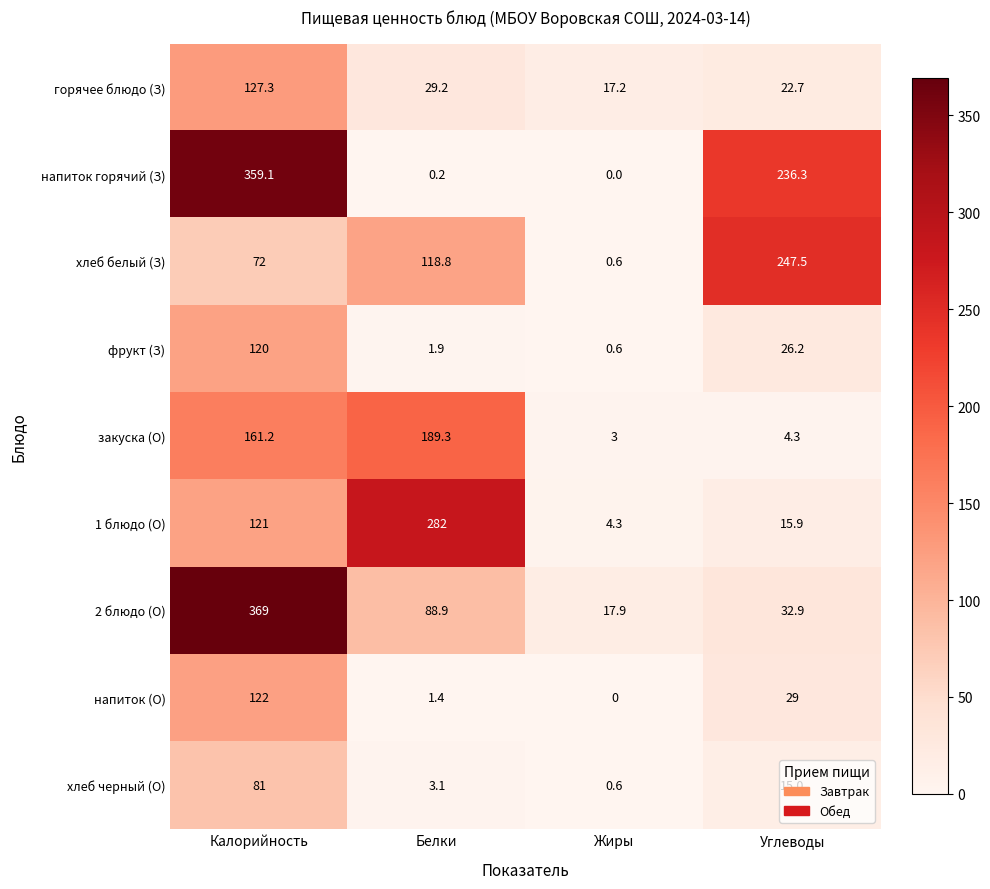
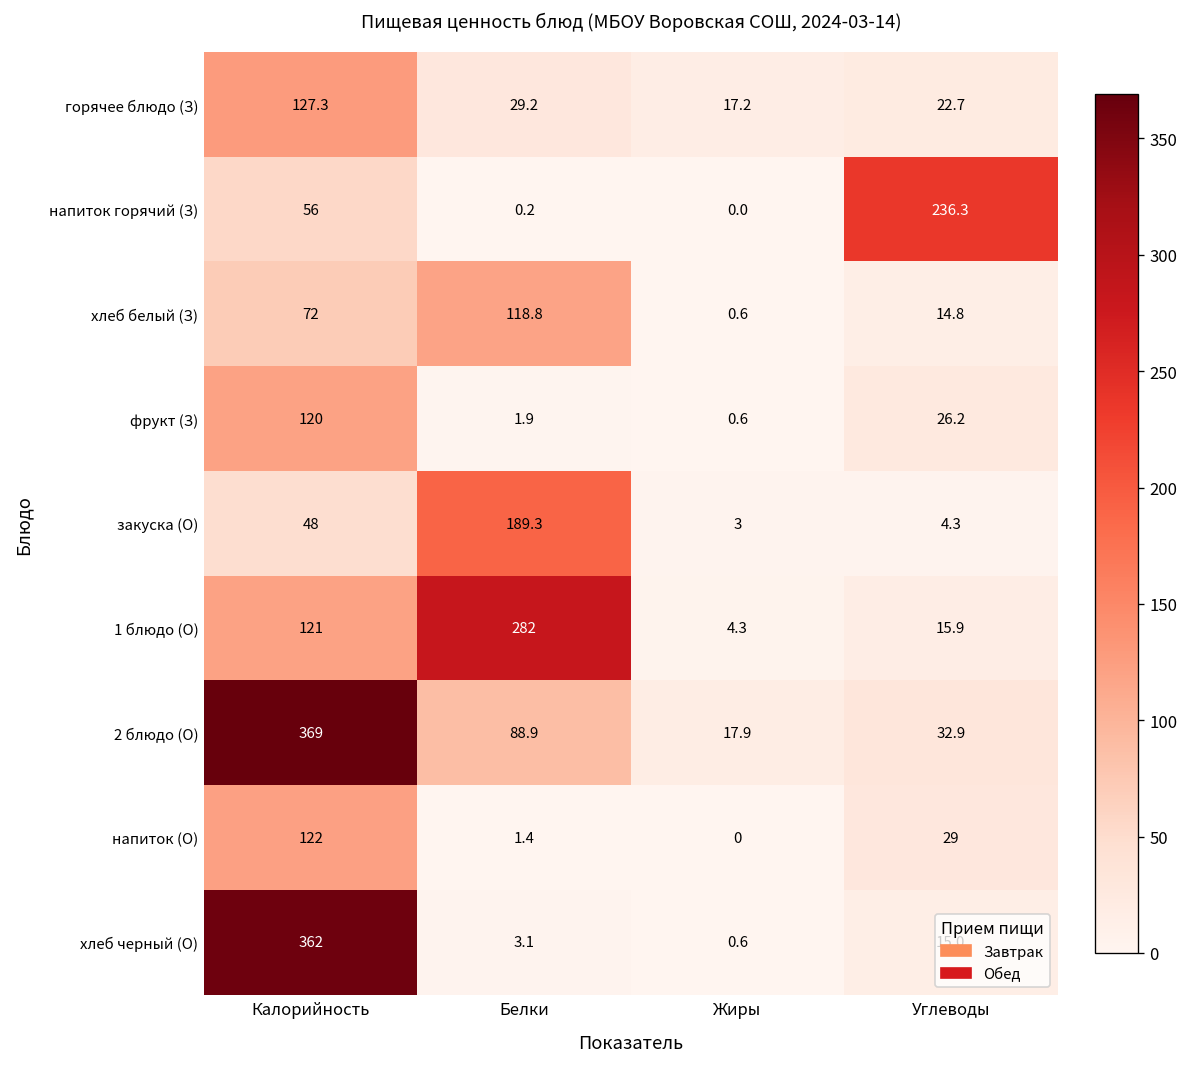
напиток горячий (З), Калорийность: 359.1 -> 56
хлеб белый (З), Углеводы: 247.5 -> 14.8
закуска (О), Калорийность: 161.2 -> 48
хлеб черный (О), Калорийность: 81 -> 362
